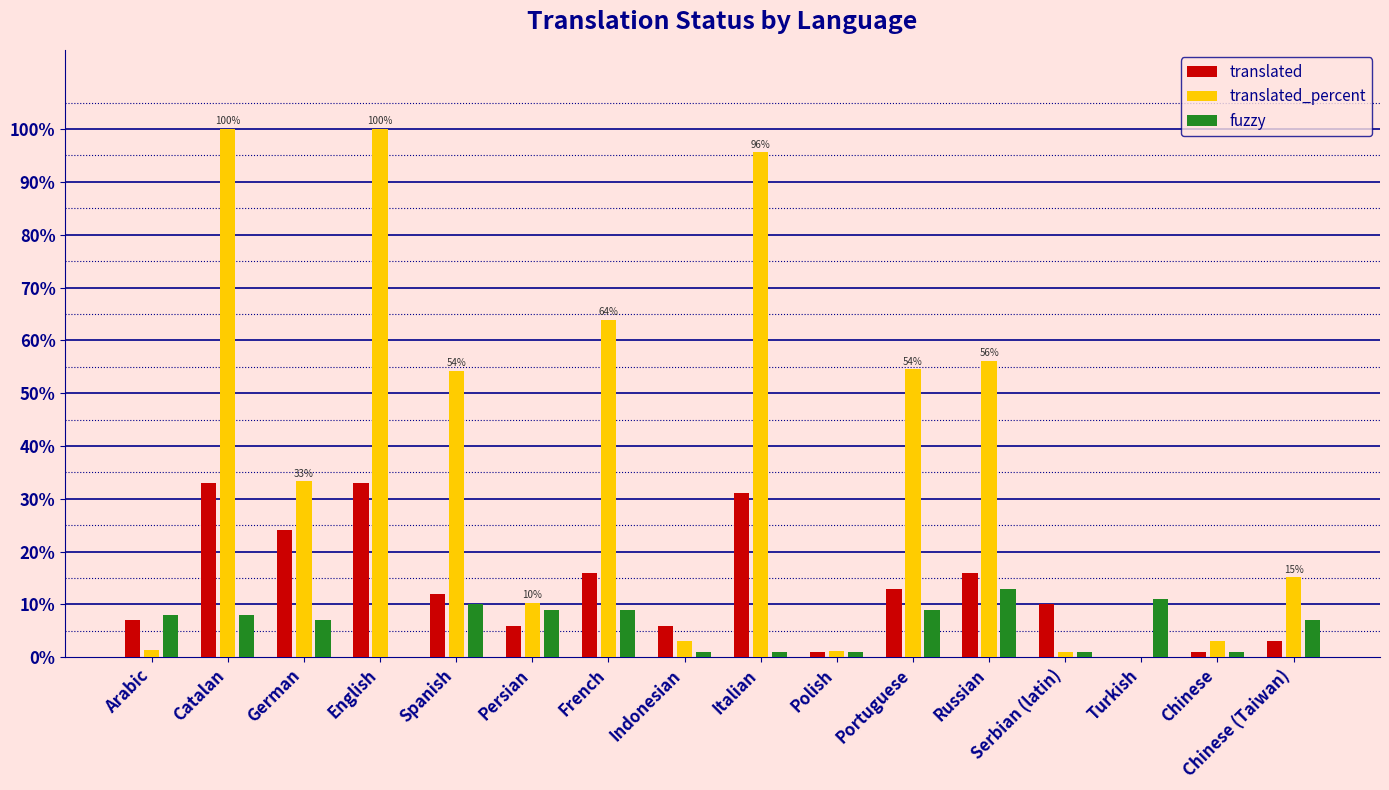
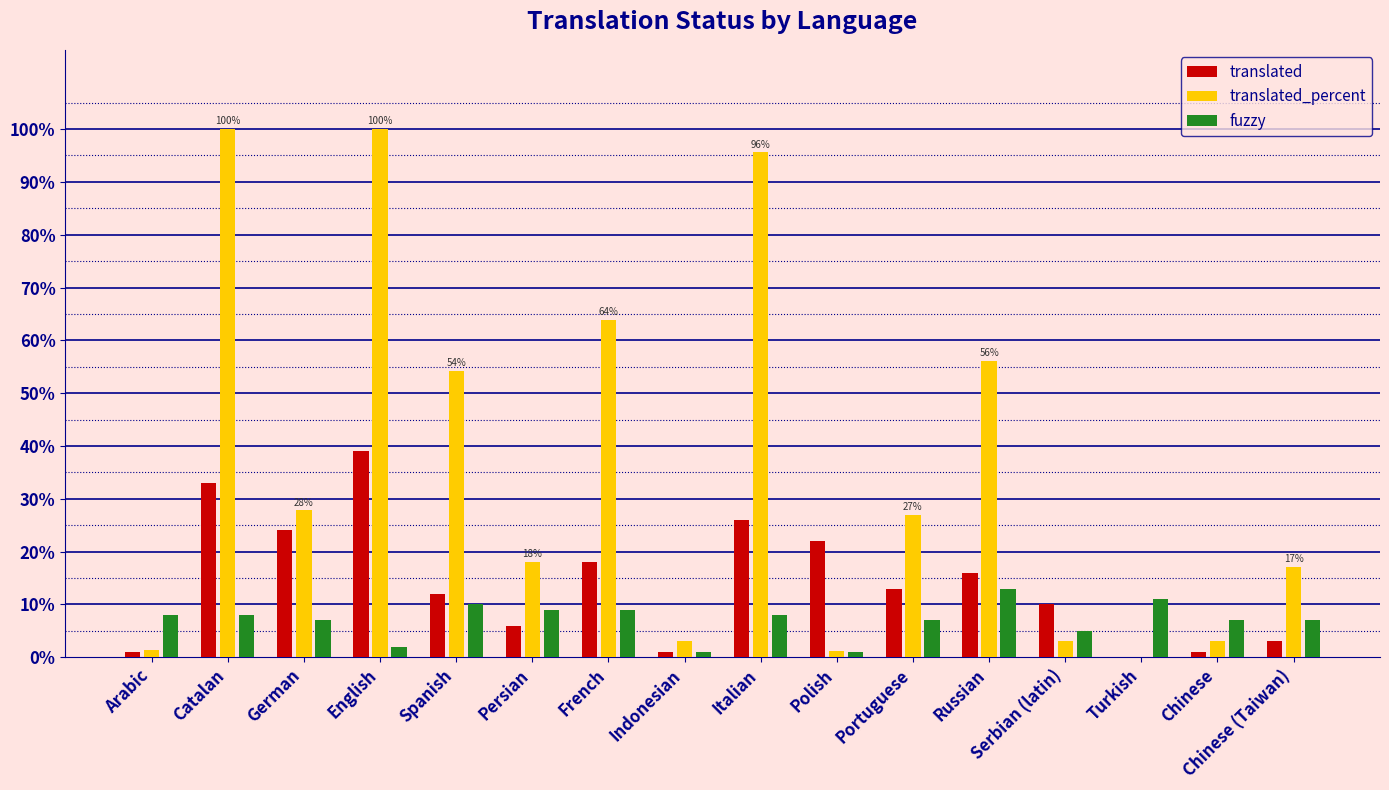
translated, Arabic: 7% -> 1%
translated_percent, German: 33% -> 28%
translated, English: 33% -> 39%
fuzzy, English: 0% -> 2%
translated_percent, Persian: 10% -> 18%
translated, French: 16% -> 18%
translated, Indonesian: 6% -> 1%
translated, Italian: 31% -> 26%
fuzzy, Italian: 1% -> 8%
translated, Polish: 1% -> 22%
translated_percent, Portuguese: 54% -> 27%
fuzzy, Portuguese: 9% -> 7%
translated_percent, Serbian (latin): 1% -> 3%
fuzzy, Serbian (latin): 1% -> 5%
fuzzy, Chinese: 1% -> 7%
translated_percent, Chinese (Taiwan): 15% -> 17%
